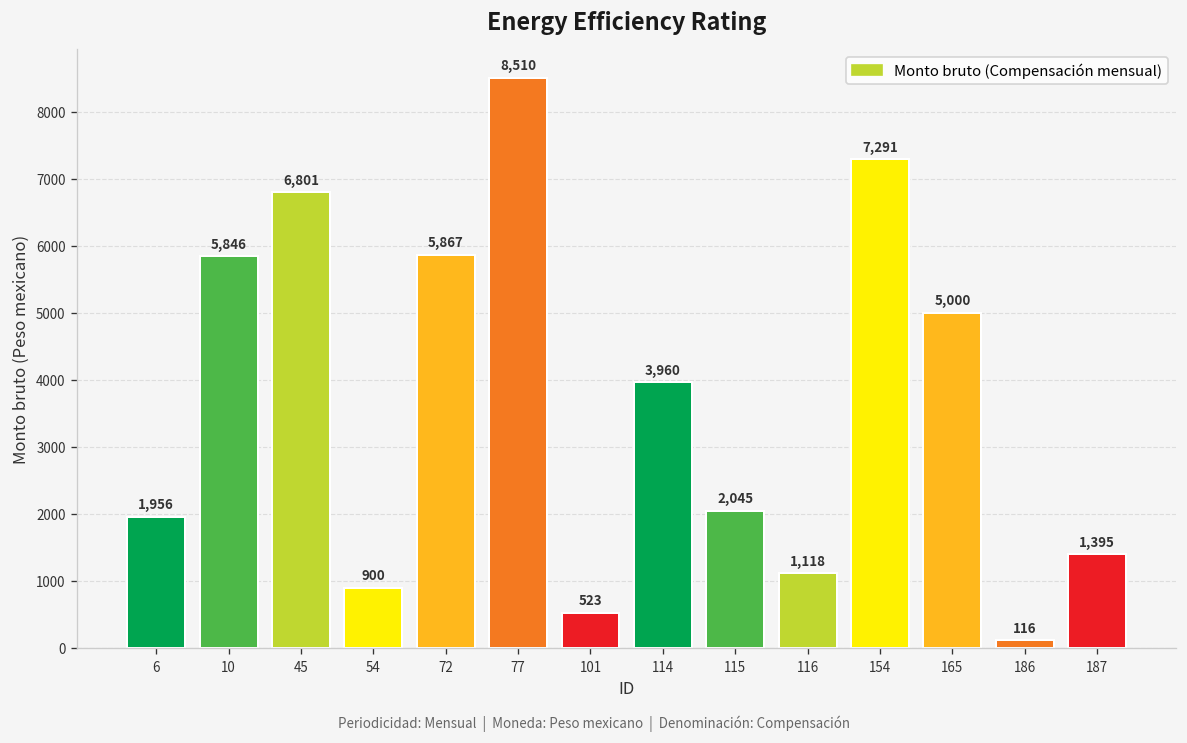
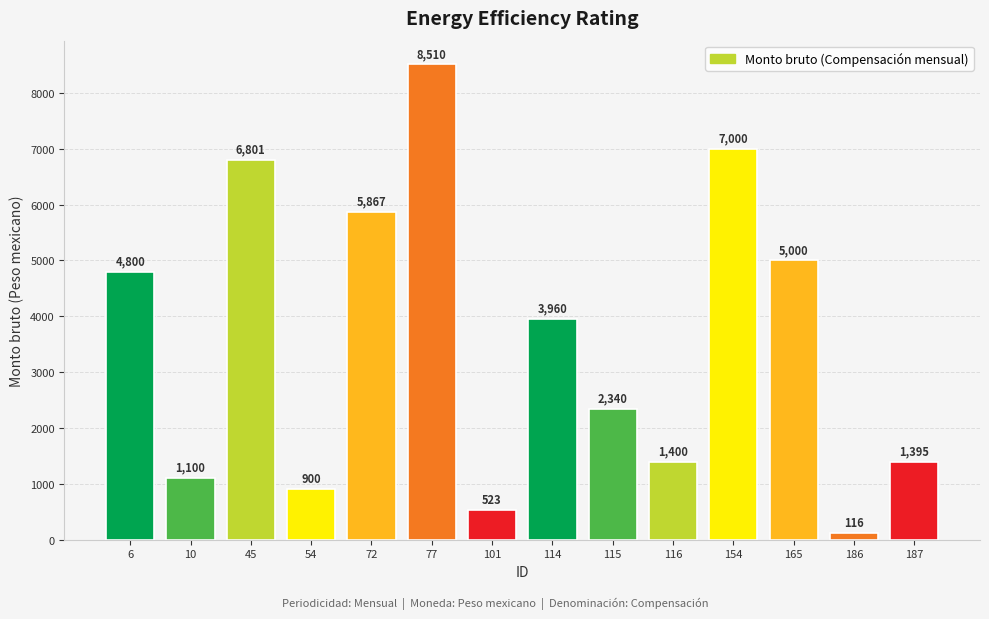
6: 1,956 -> 4,800
10: 5,846 -> 1,100
115: 2,045 -> 2,340
116: 1,118 -> 1,400
154: 7,291 -> 7,000
